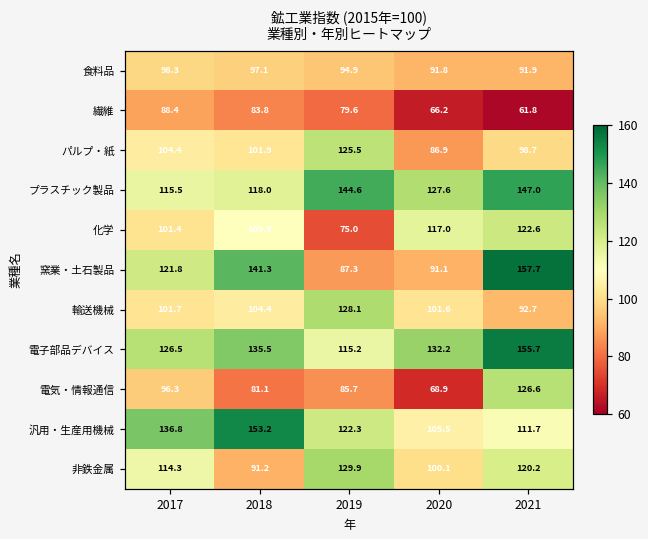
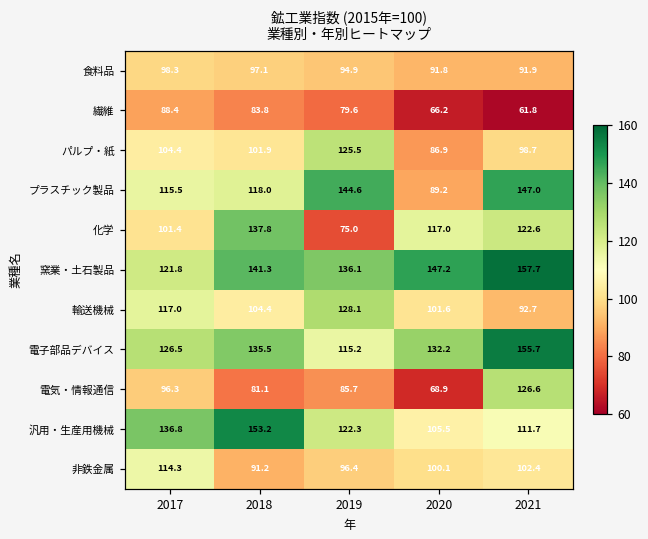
プラスチック製品, 2020: 127.6 -> 89.2
化学, 2018: 109.9 -> 137.8
窯業・土石製品, 2019: 87.3 -> 136.1
窯業・土石製品, 2020: 91.1 -> 147.2
輸送機械, 2017: 101.7 -> 117.0
非鉄金属, 2019: 129.9 -> 96.4
非鉄金属, 2021: 120.2 -> 102.4
